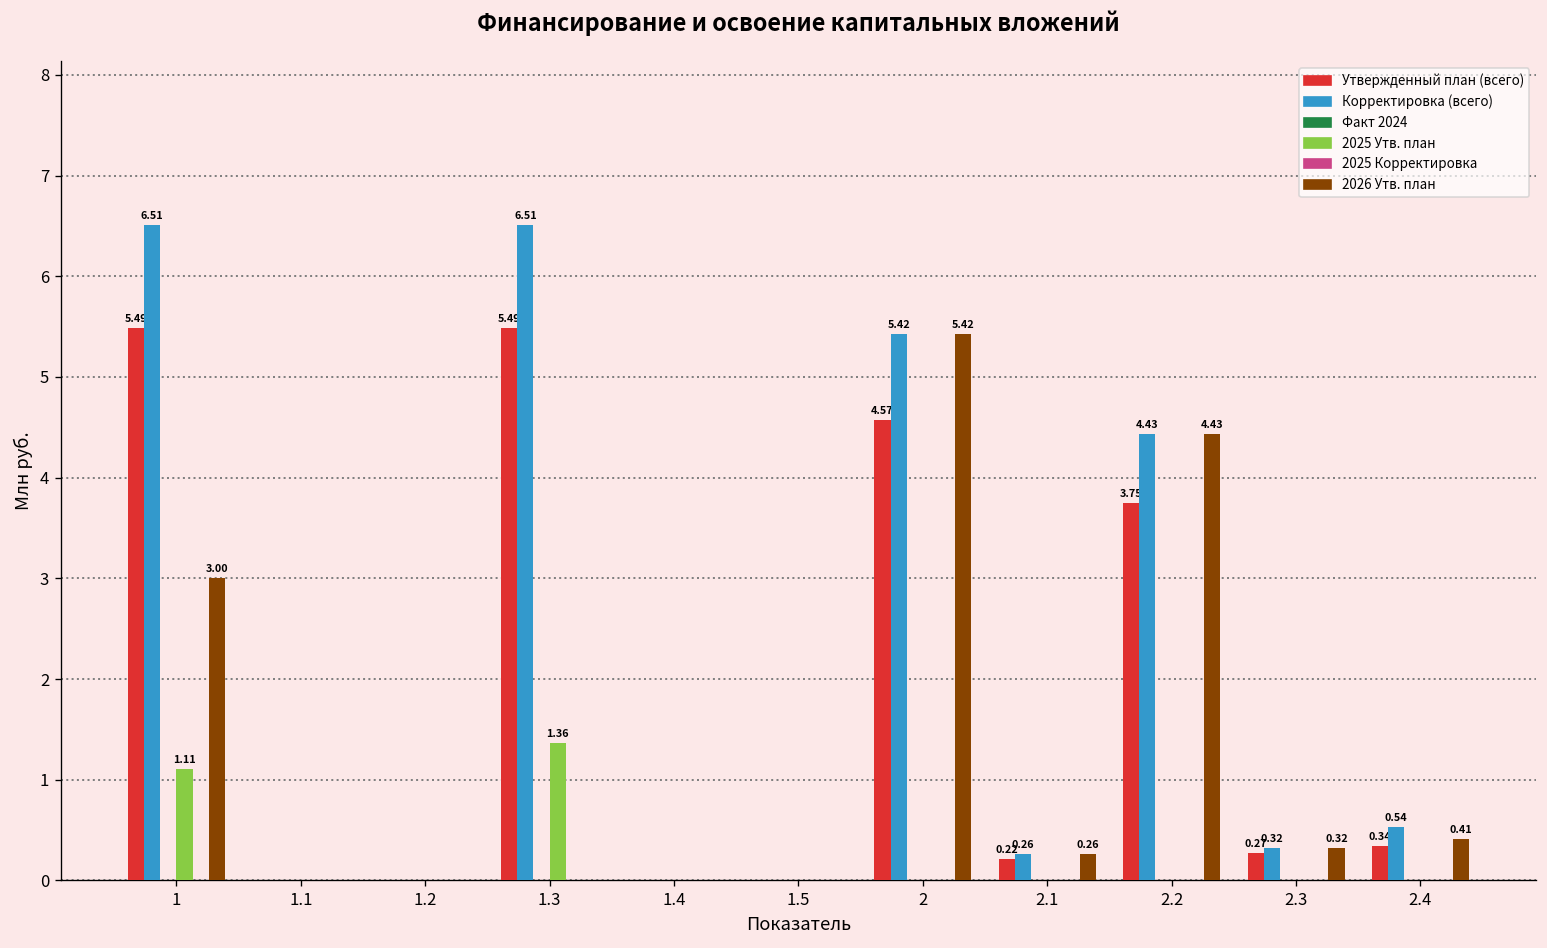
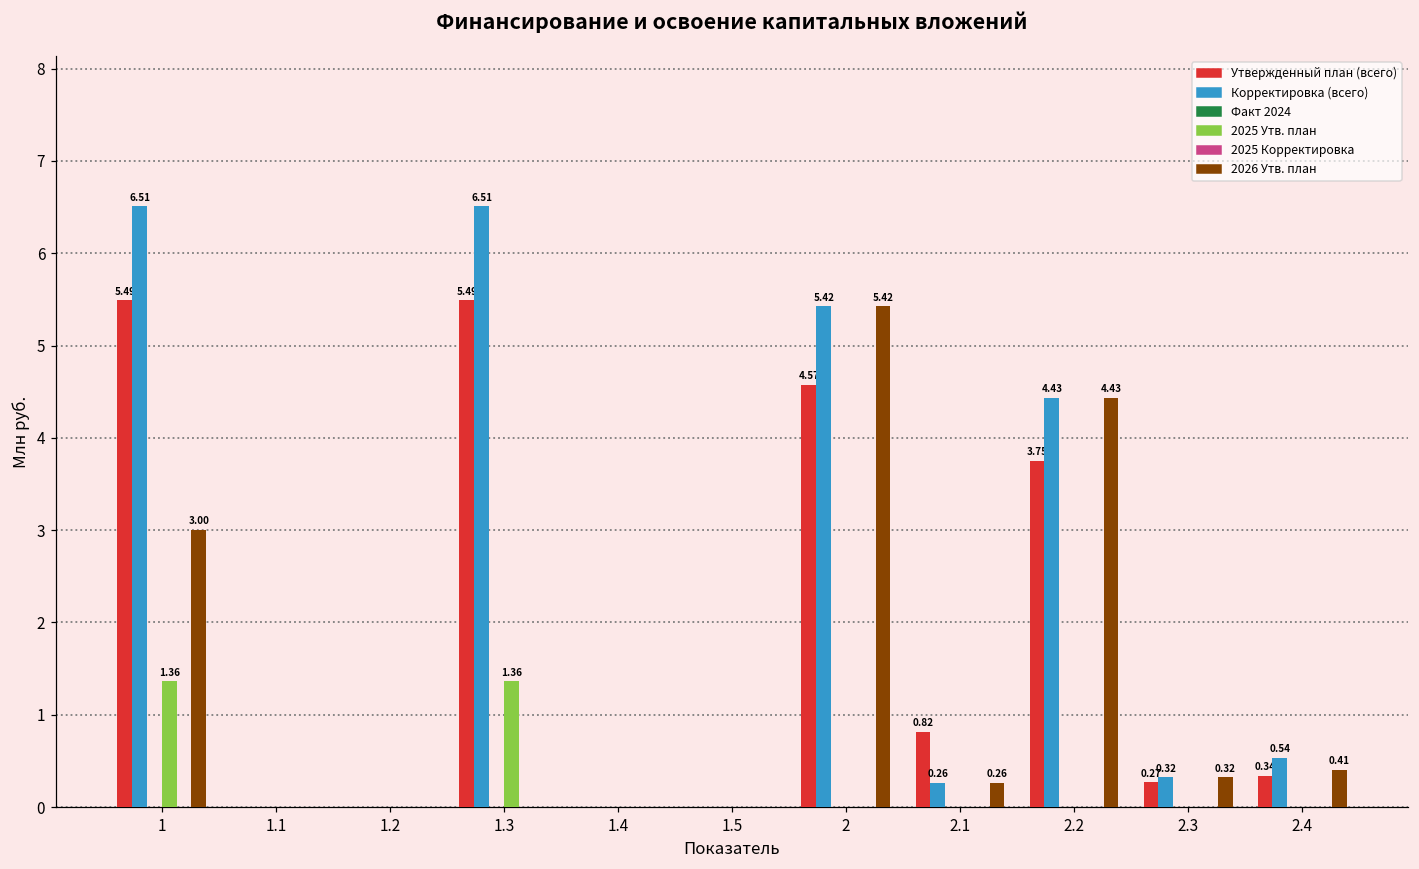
2025 Утв. план, 1: 1.11 -> 1.36
Утвержденный план (всего), 2.1: 0.22 -> 0.82
